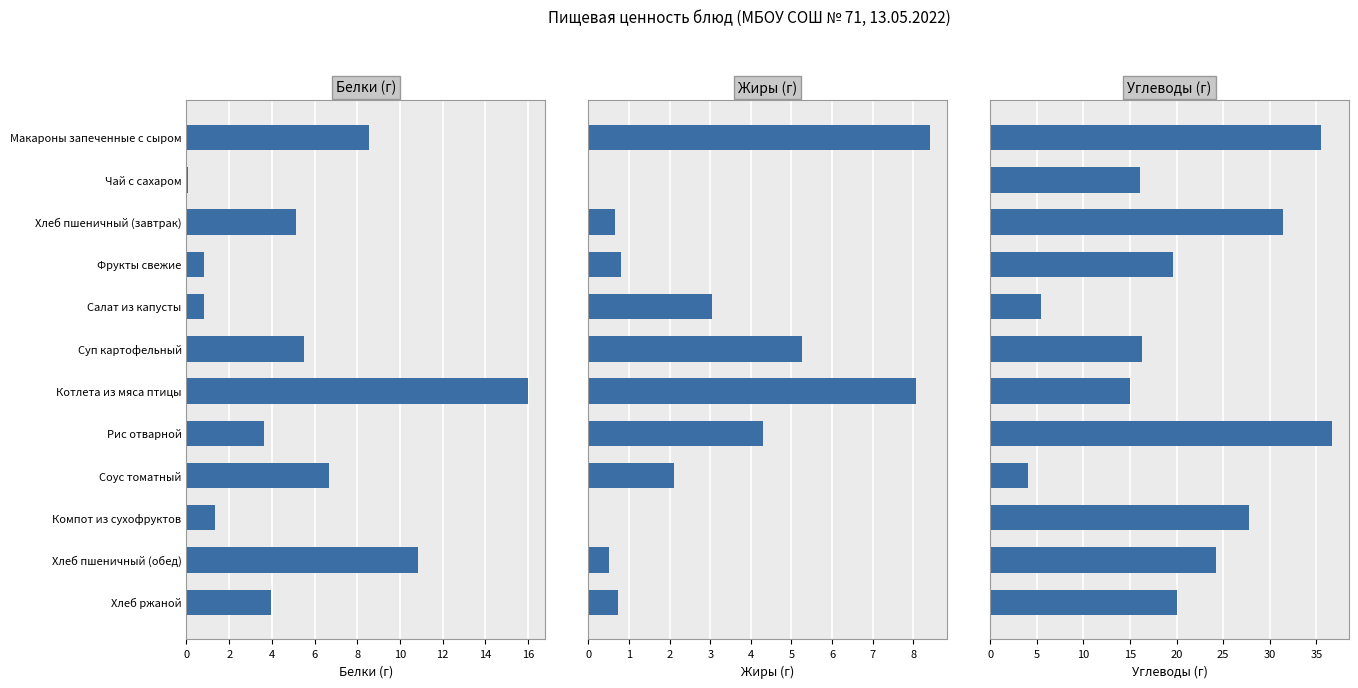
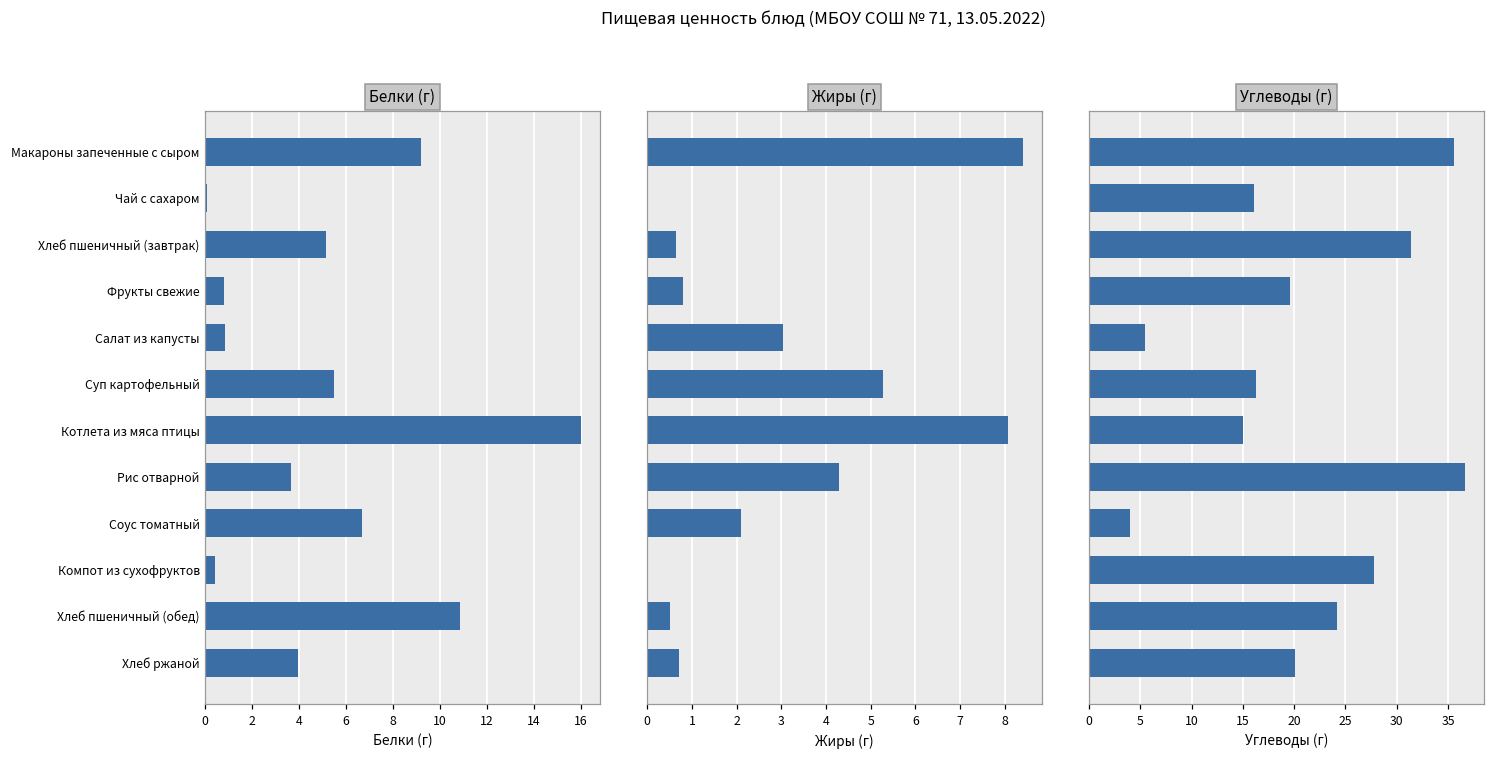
Белки (г), Макароны запеченные с сыром: 8.6 -> 9.2
Белки (г), Компот из сухофруктов: 1.3 -> 0.4
